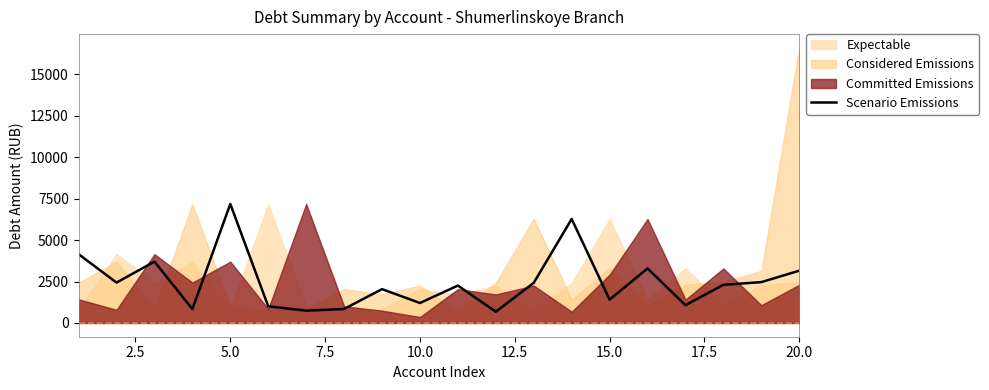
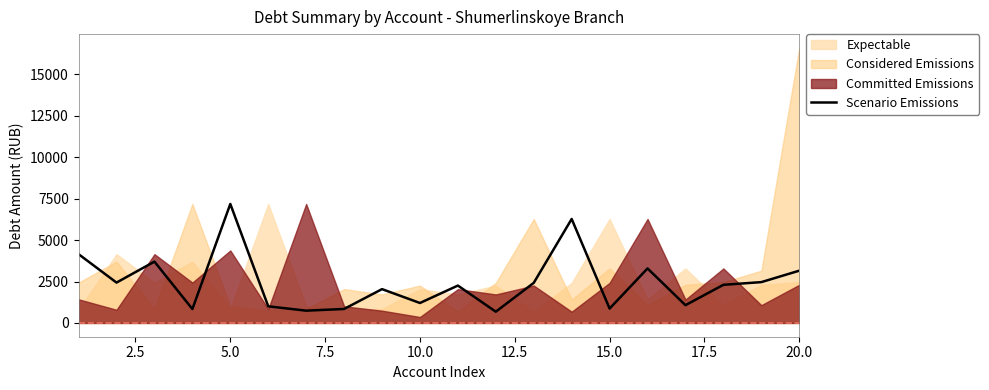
Committed Emissions, 5.0: 3700 -> 4400
Scenario Emissions, 15.0: 1400 -> 900
Committed Emissions, 15.0: 2900 -> 2400
